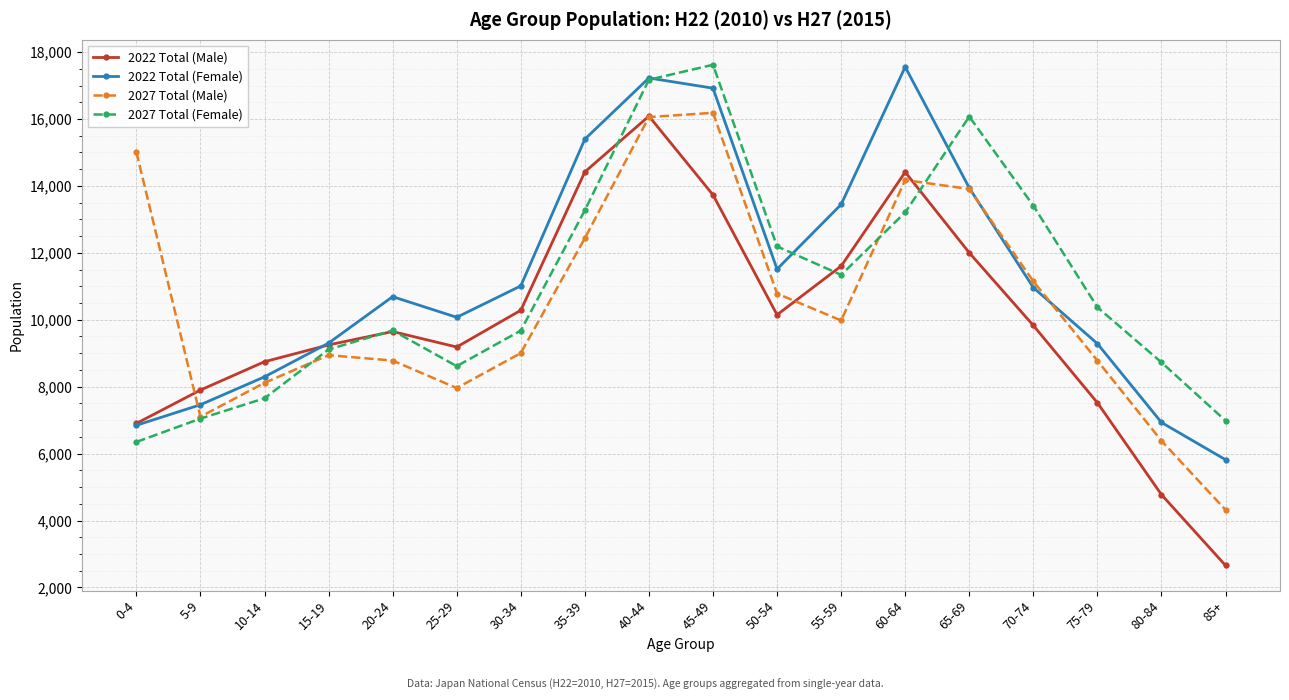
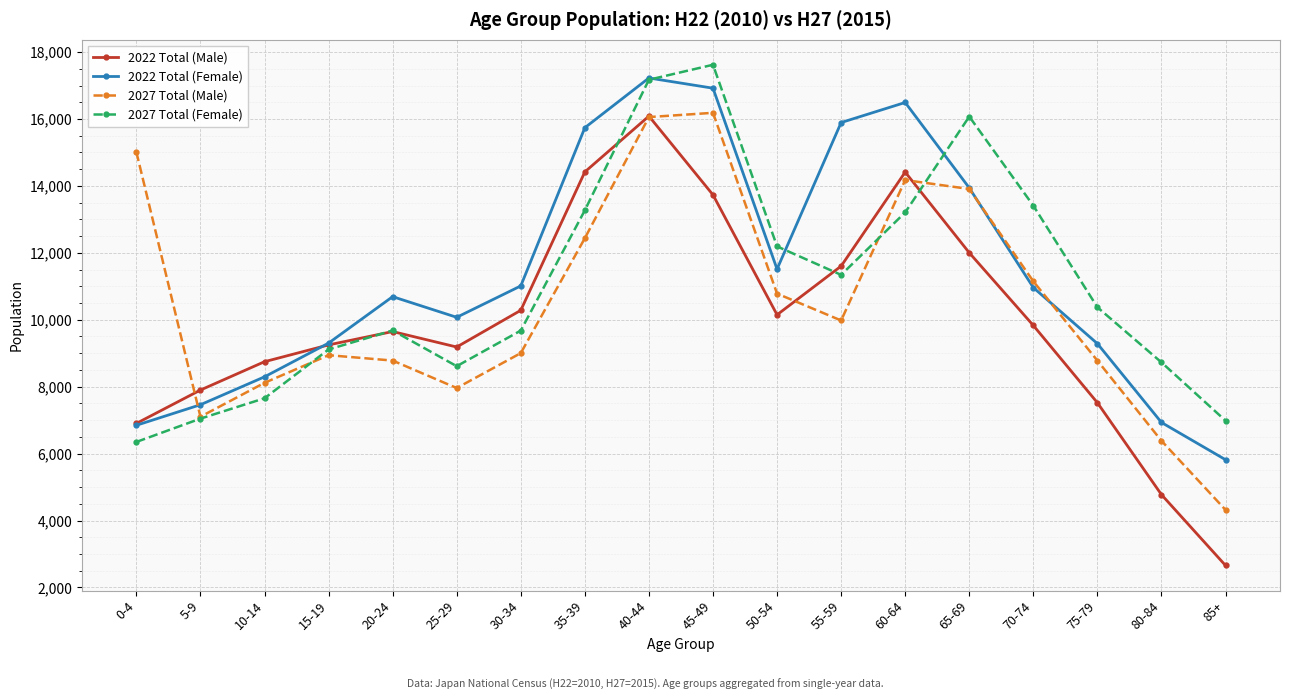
2022 Total (Female), 35-39: 15,400 -> 15,700
2022 Total (Female), 55-59: 13,400 -> 15,900
2022 Total (Female), 60-64: 17,600 -> 16,500
